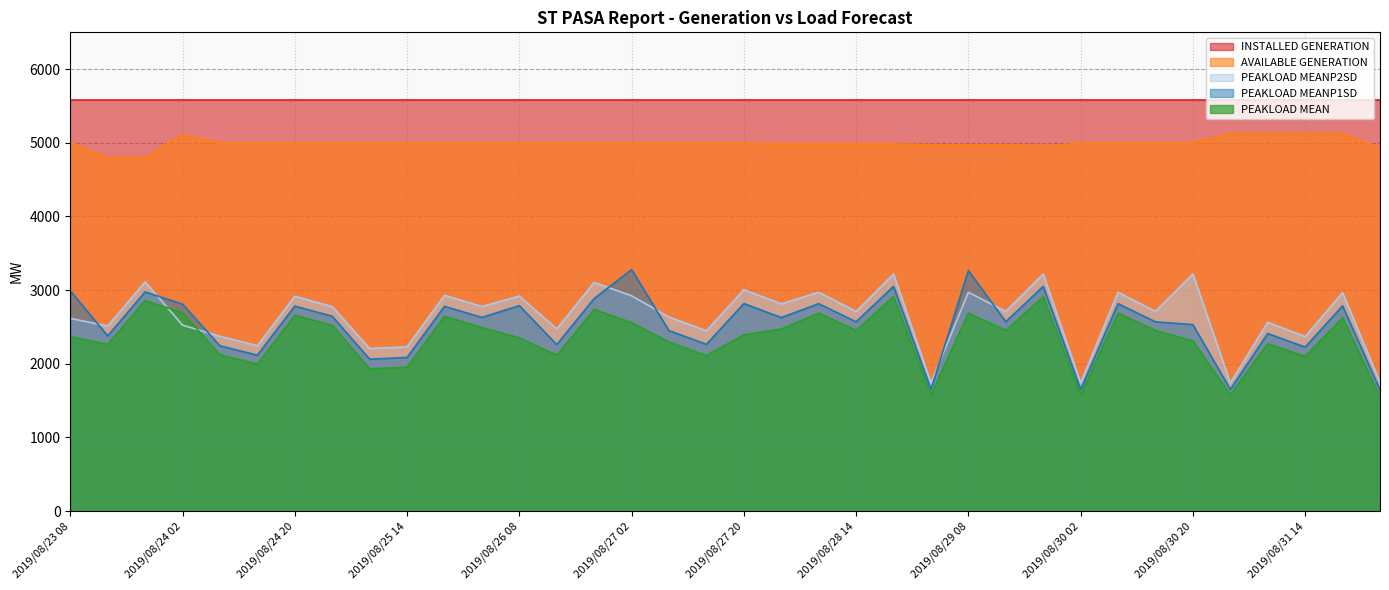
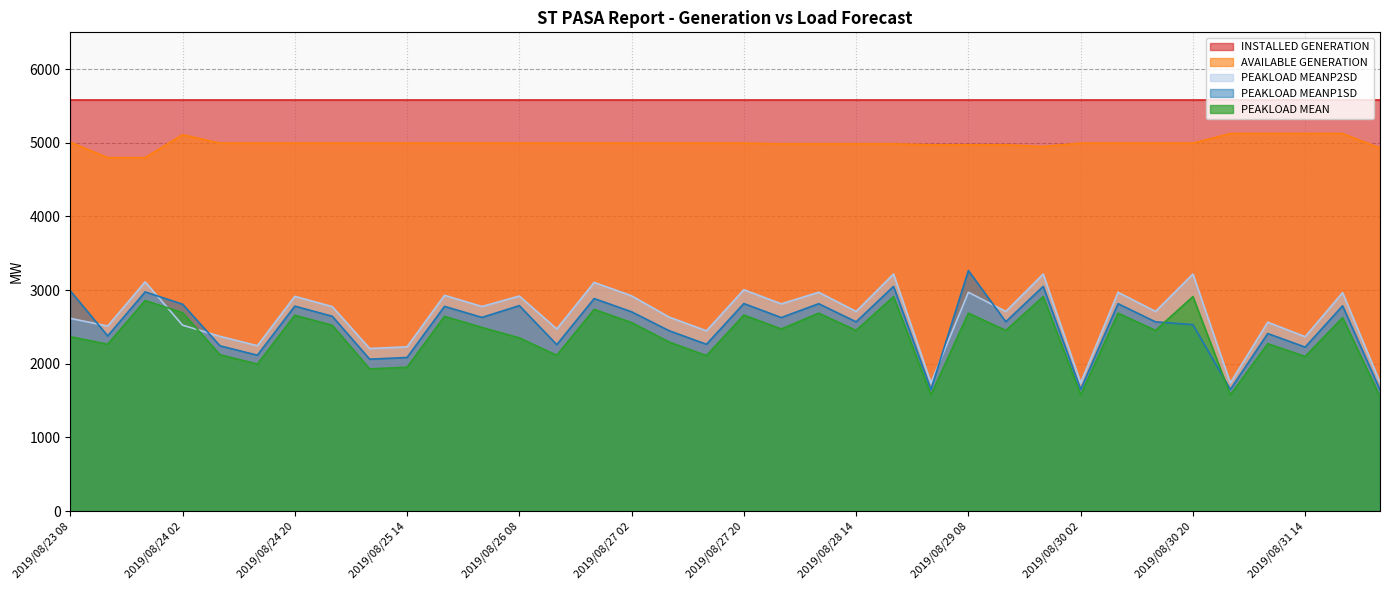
PEAKLOAD MEANP1SD, 2019/08/27 02: 3300 -> 2700
PEAKLOAD MEAN, 2019/08/27 20: 2400 -> 2700
PEAKLOAD MEAN, 2019/08/30 20: 2300 -> 2900
